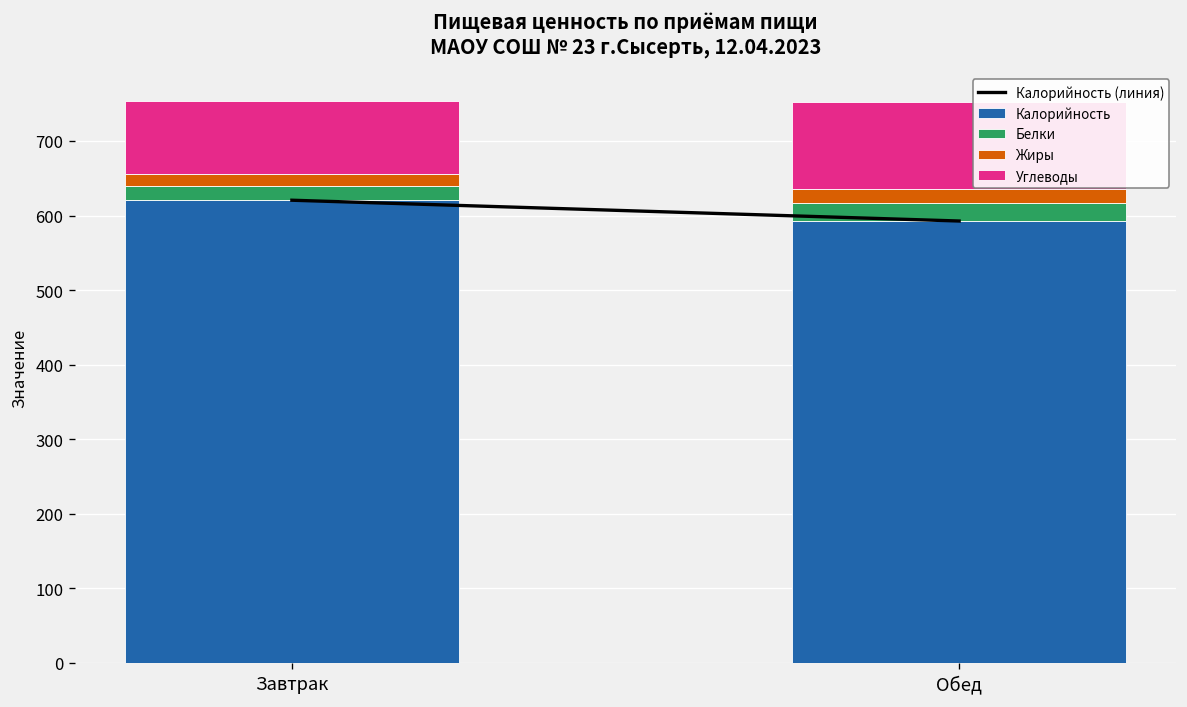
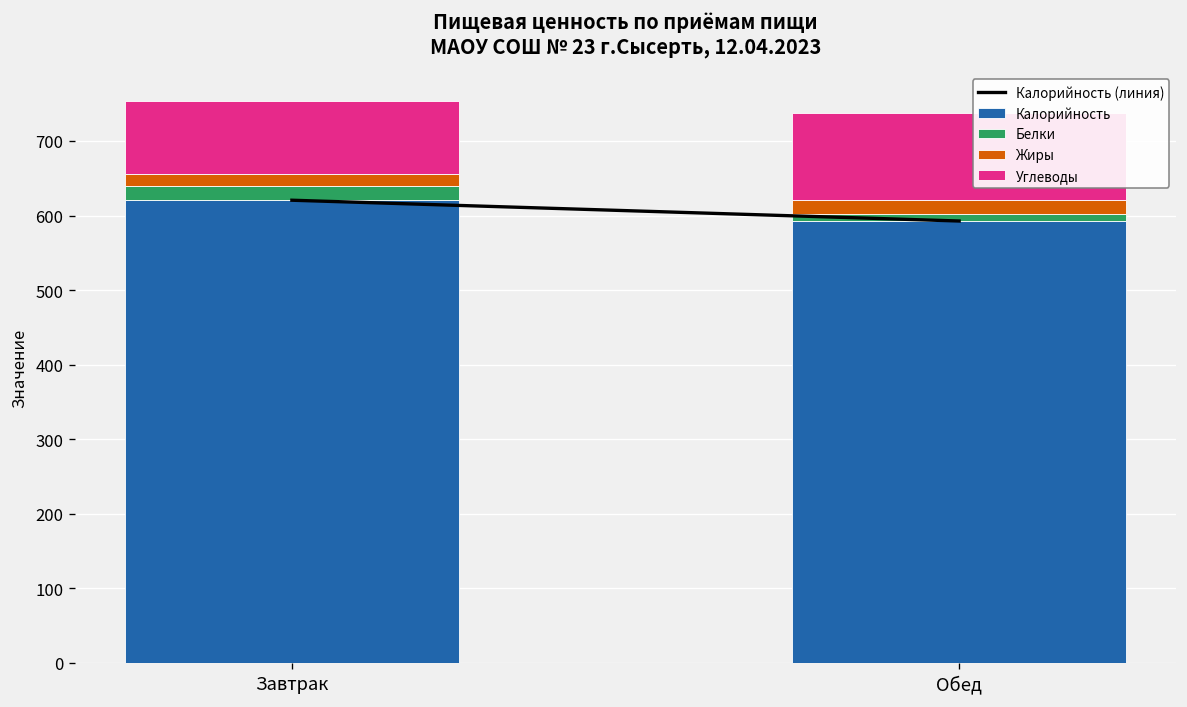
Белки, Обед: 20 -> 10
